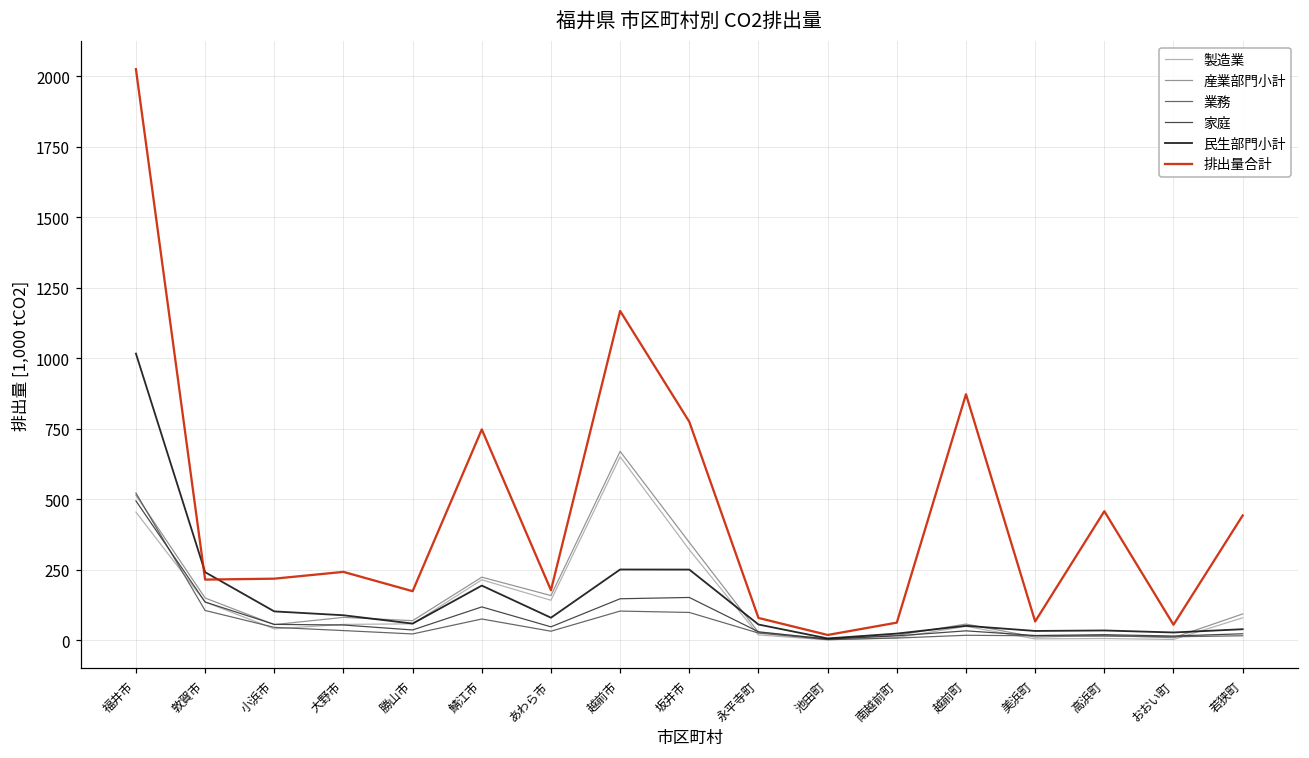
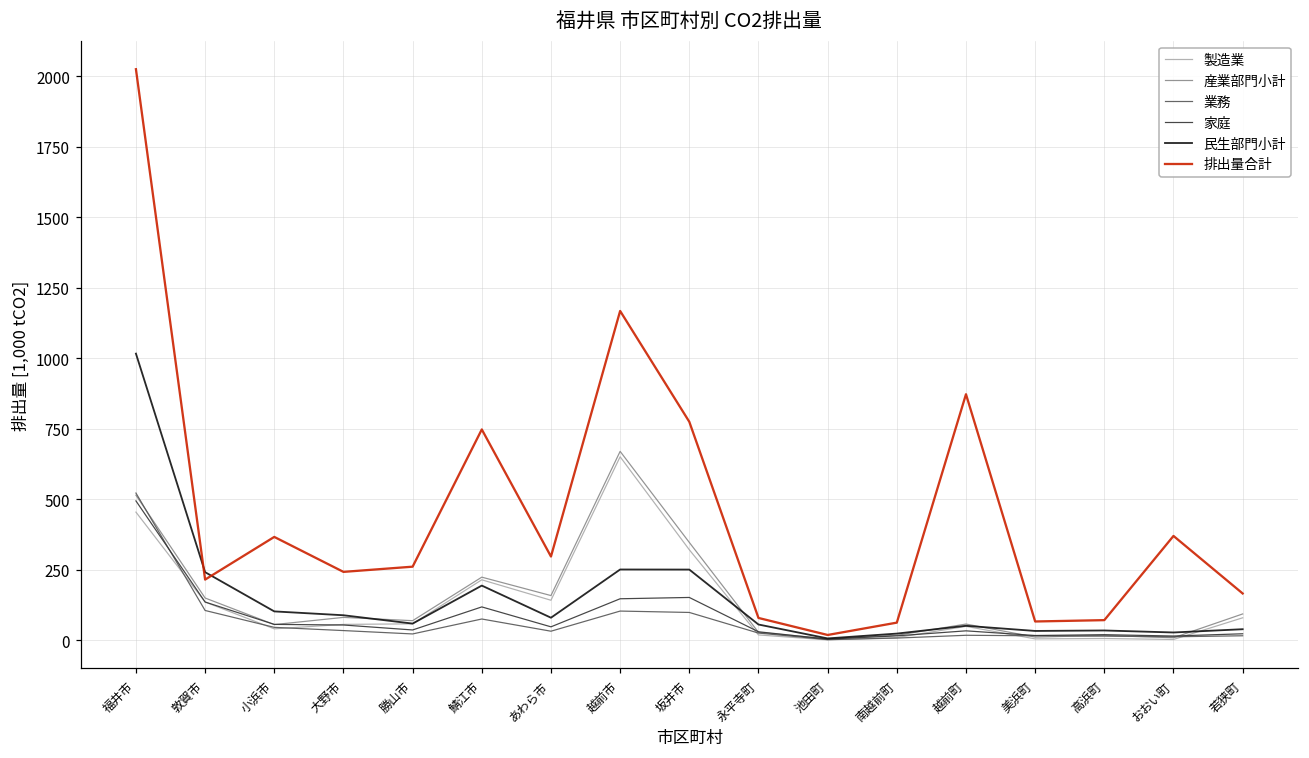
排出量合計, 小浜市: 220 -> 370
排出量合計, 勝山市: 170 -> 260
排出量合計, あわら市: 180 -> 300
排出量合計, 高浜町: 460 -> 70
排出量合計, おおい町: 60 -> 370
排出量合計, 若狭町: 440 -> 170
